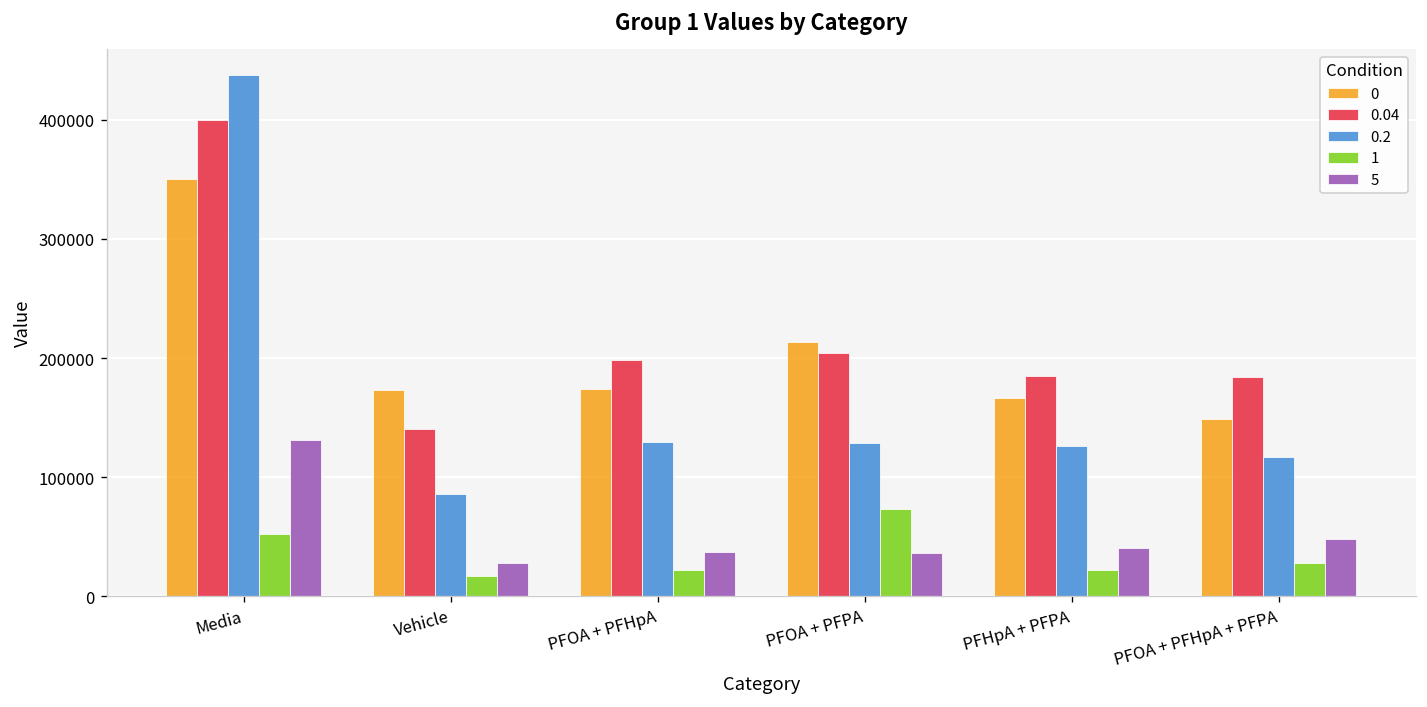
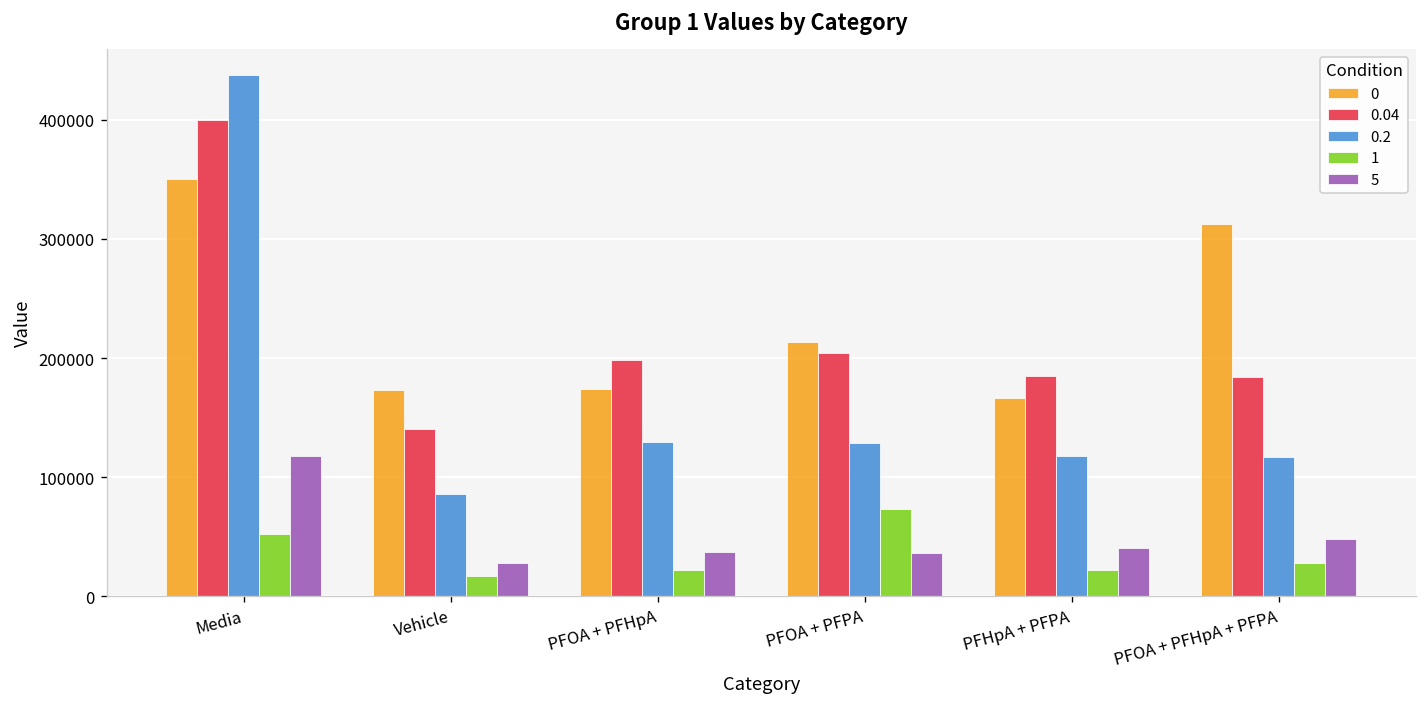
5, Media: 130000 -> 120000
0.2, PFHpA + PFPA: 130000 -> 120000
0, PFOA + PFHpA + PFPA: 150000 -> 310000
